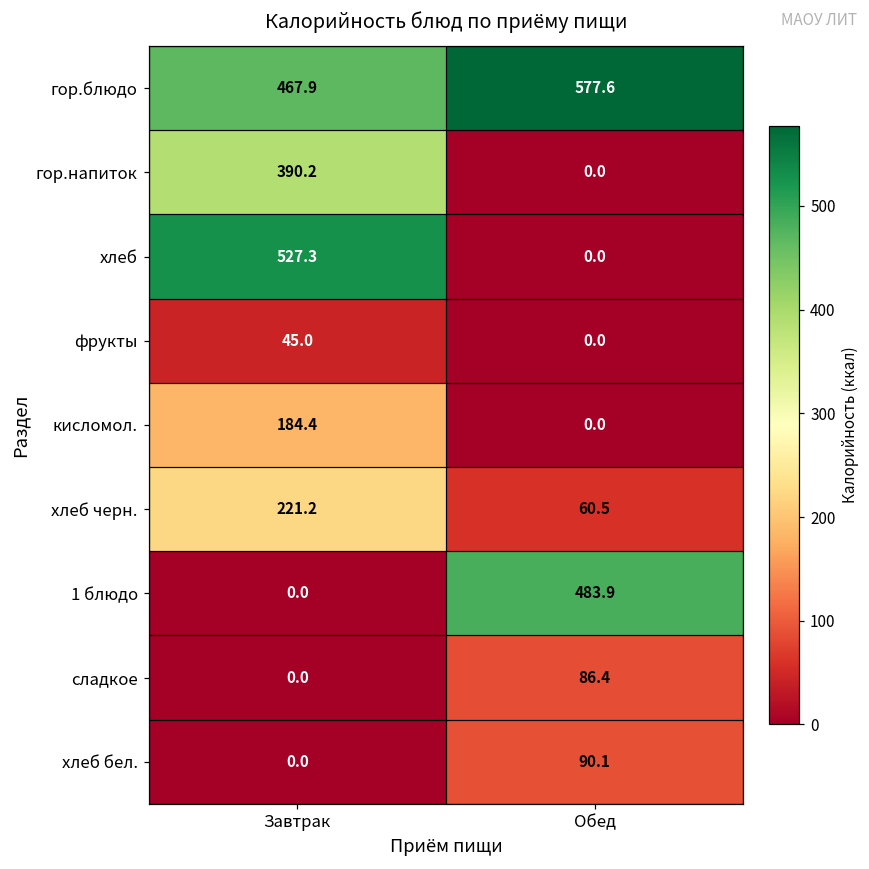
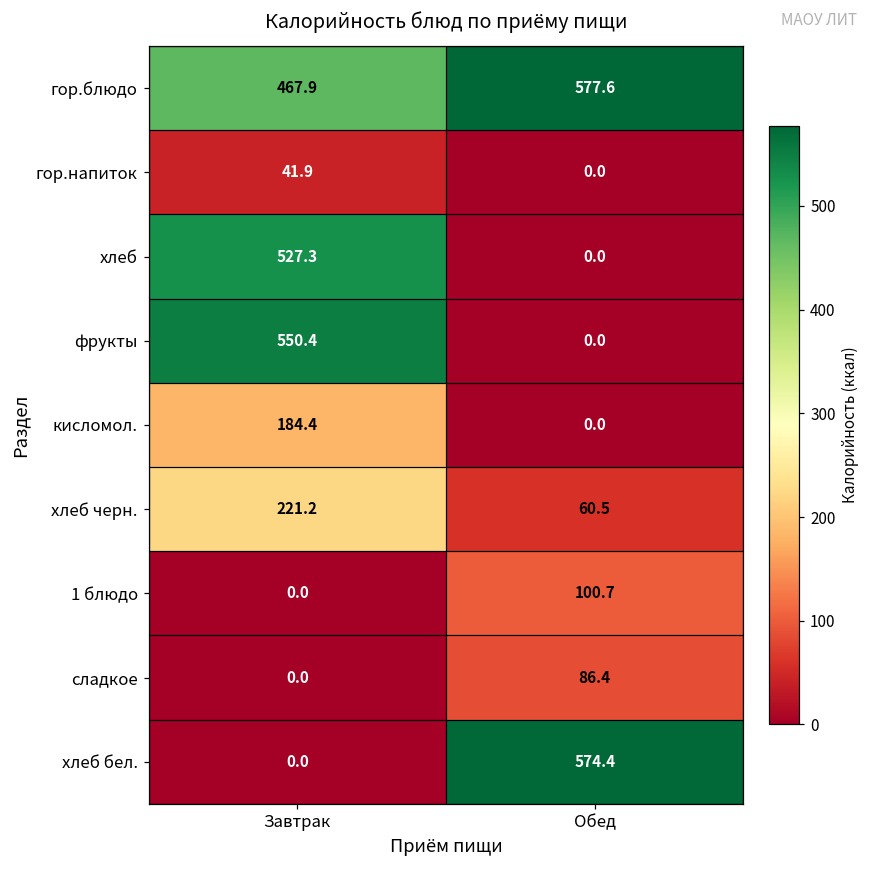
гор.напиток, Завтрак: 390.2 -> 41.9
фрукты, Завтрак: 45.0 -> 550.4
1 блюдо, Обед: 483.9 -> 100.7
хлеб бел., Обед: 90.1 -> 574.4
